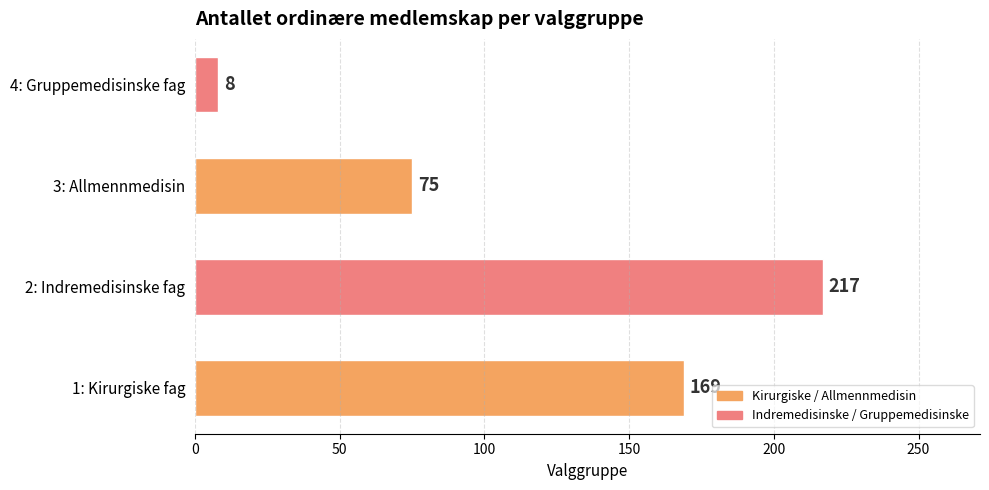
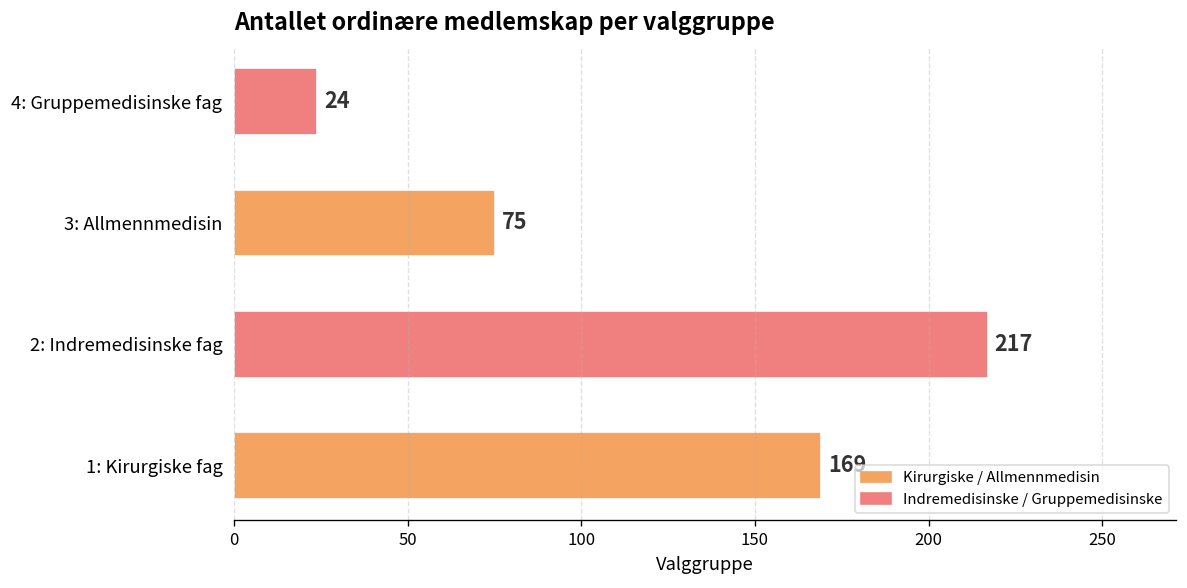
4: Gruppemedisinske fag: 8 -> 24
